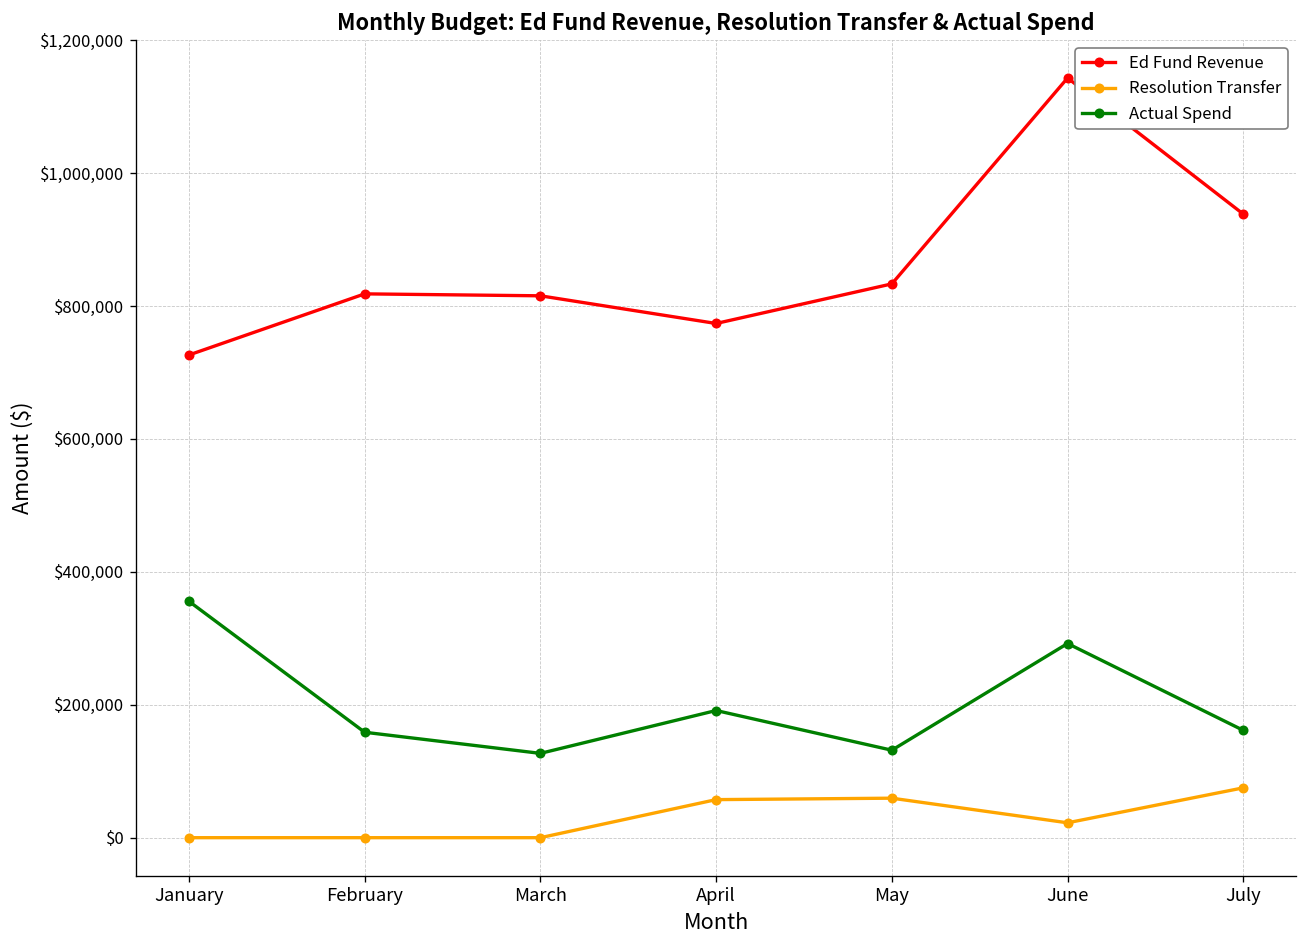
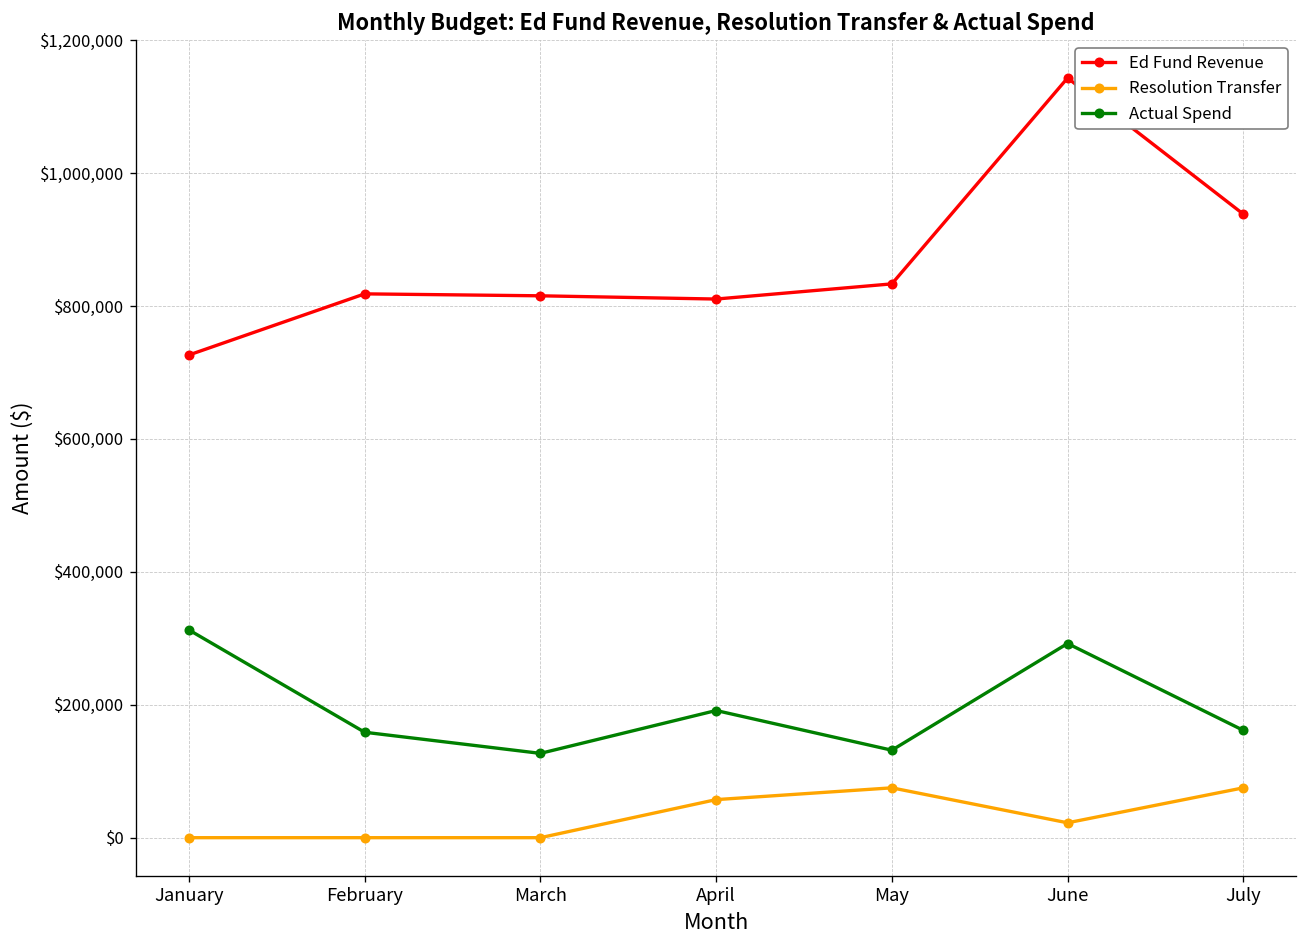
Actual Spend, January: $360,000 -> $310,000
Ed Fund Revenue, April: $770,000 -> $810,000
Resolution Transfer, May: $60,000 -> $80,000
